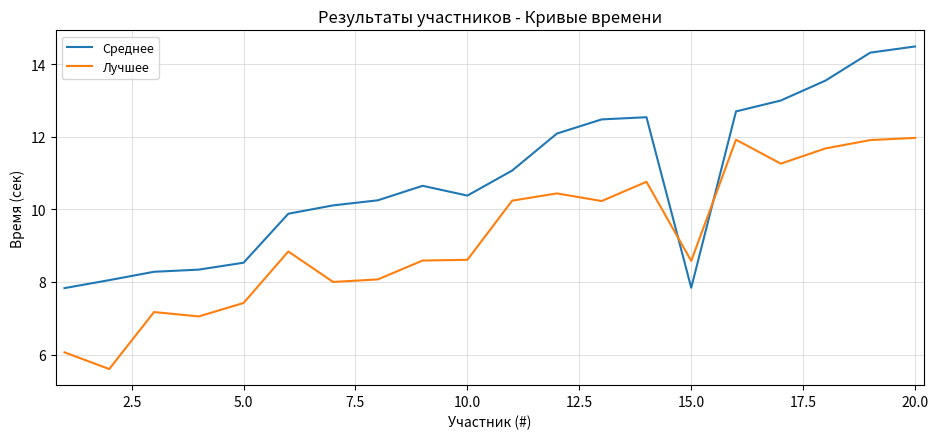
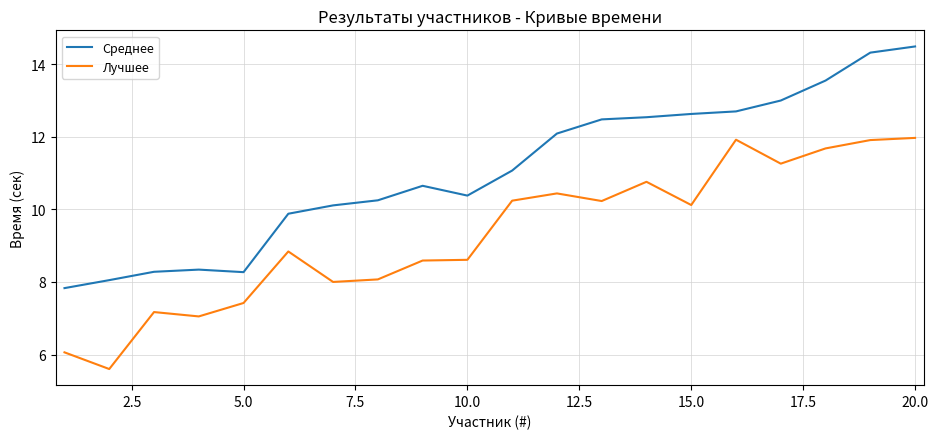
Среднее, 5.0: 8.5 -> 8.3
Среднее, 15.0: 7.8 -> 12.6
Лучшее, 15.0: 8.6 -> 10.1
